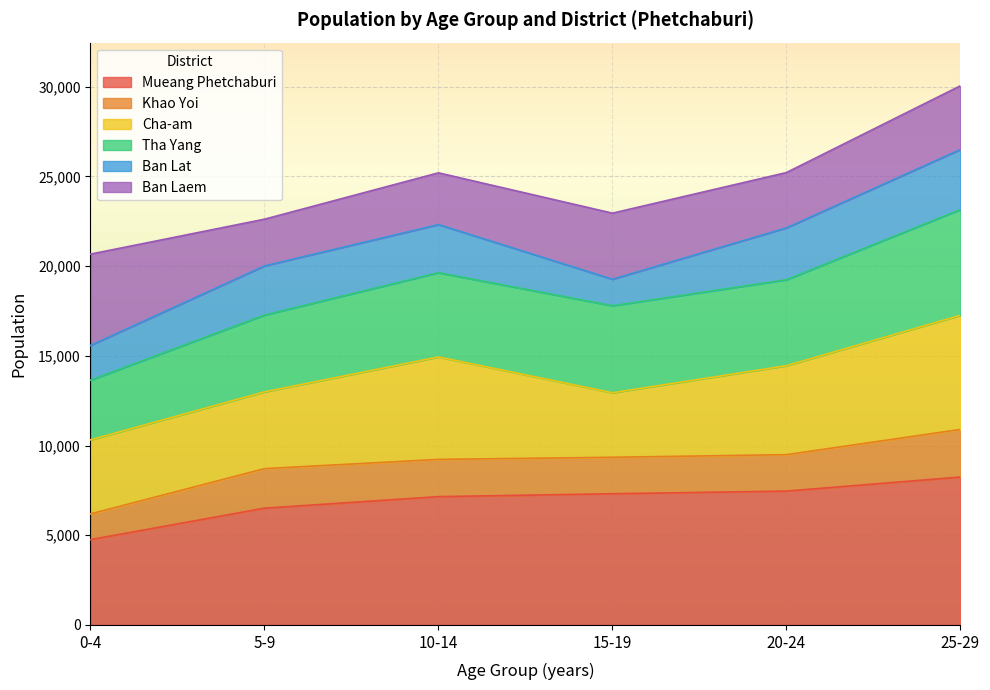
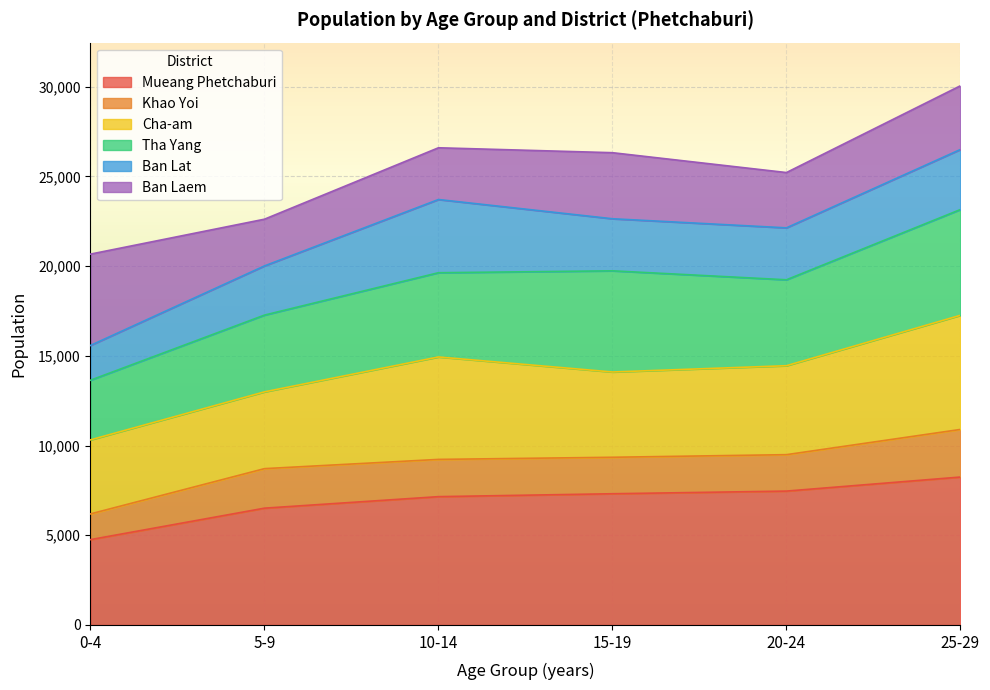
Ban Lat, 10-14: 2,700 -> 4,100
Cha-am, 15-19: 3,600 -> 4,800
Tha Yang, 15-19: 4,900 -> 5,600
Ban Lat, 15-19: 1,500 -> 2,900
